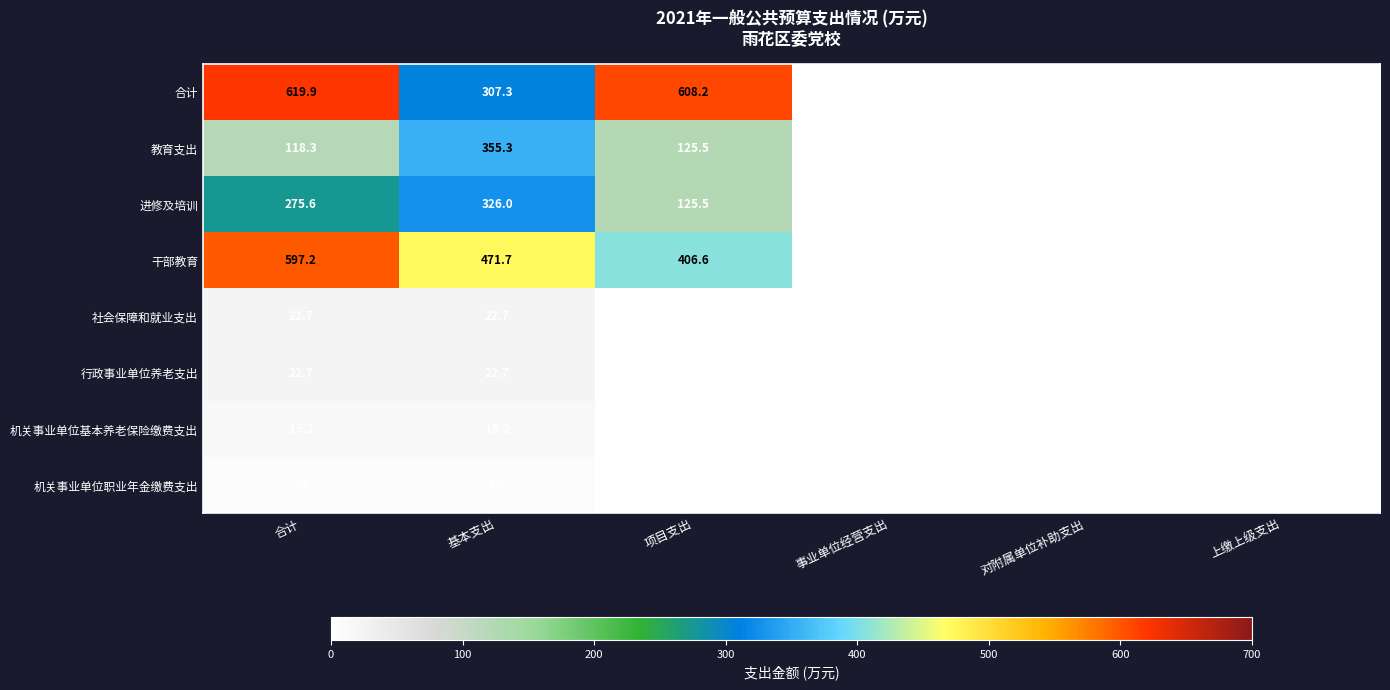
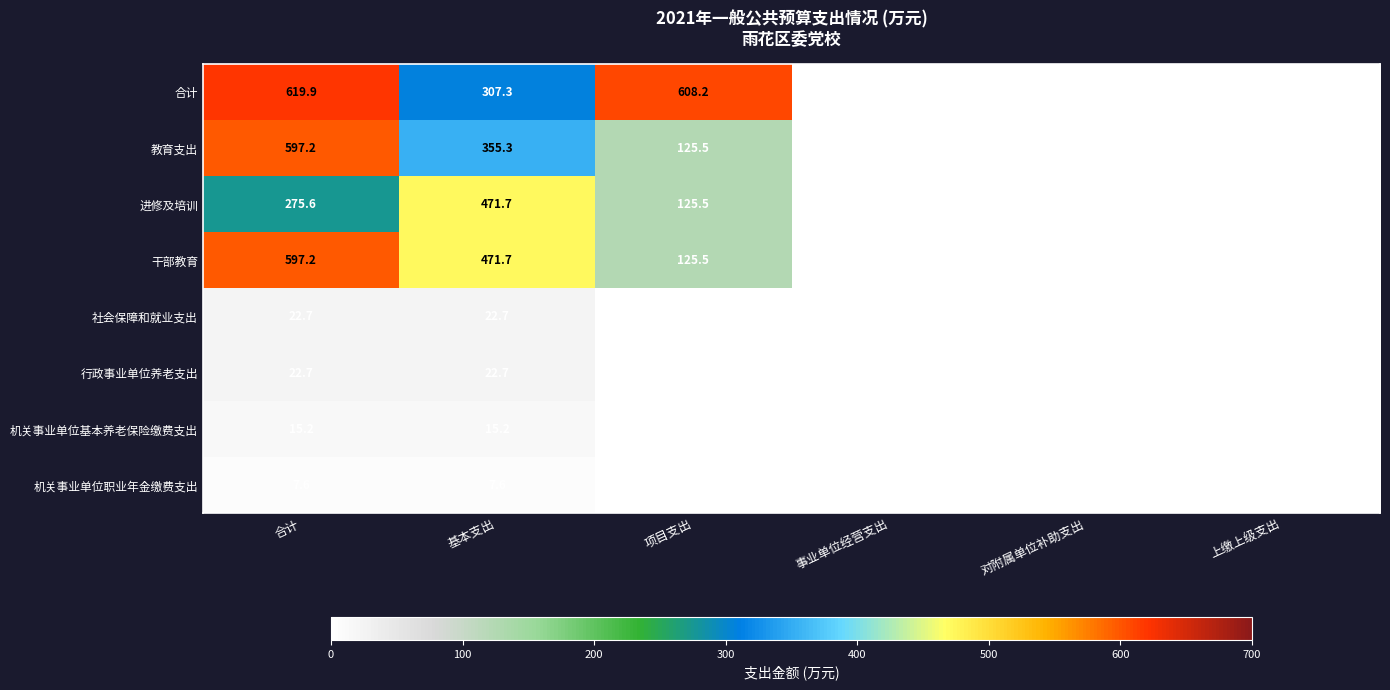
教育支出, 合计: 118.3 -> 597.2
进修及培训, 基本支出: 326.0 -> 471.7
干部教育, 项目支出: 406.6 -> 125.5
